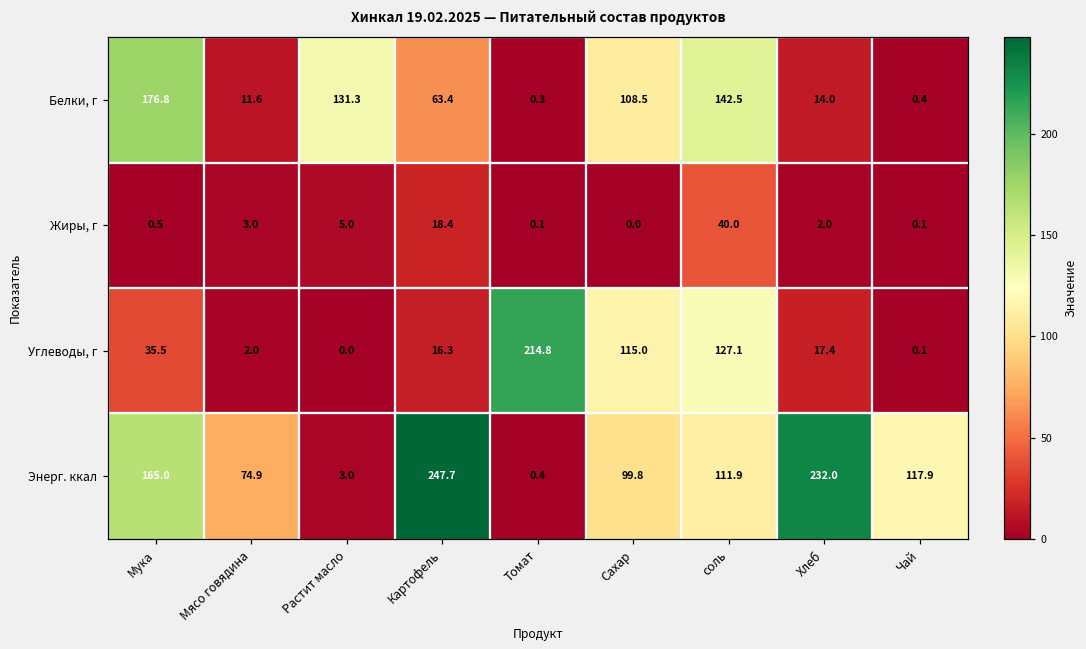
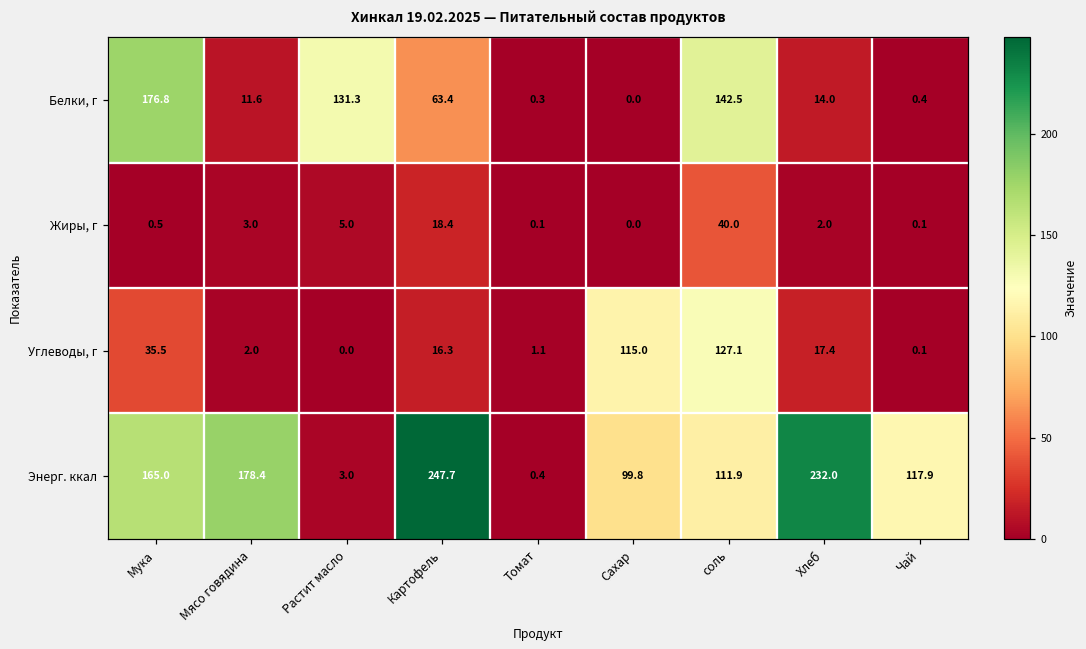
Белки, г, Сахар: 108.5 -> 0.0
Углеводы, г, Томат: 214.8 -> 1.1
Энерг. ккал, Мясо говядина: 74.9 -> 178.4
